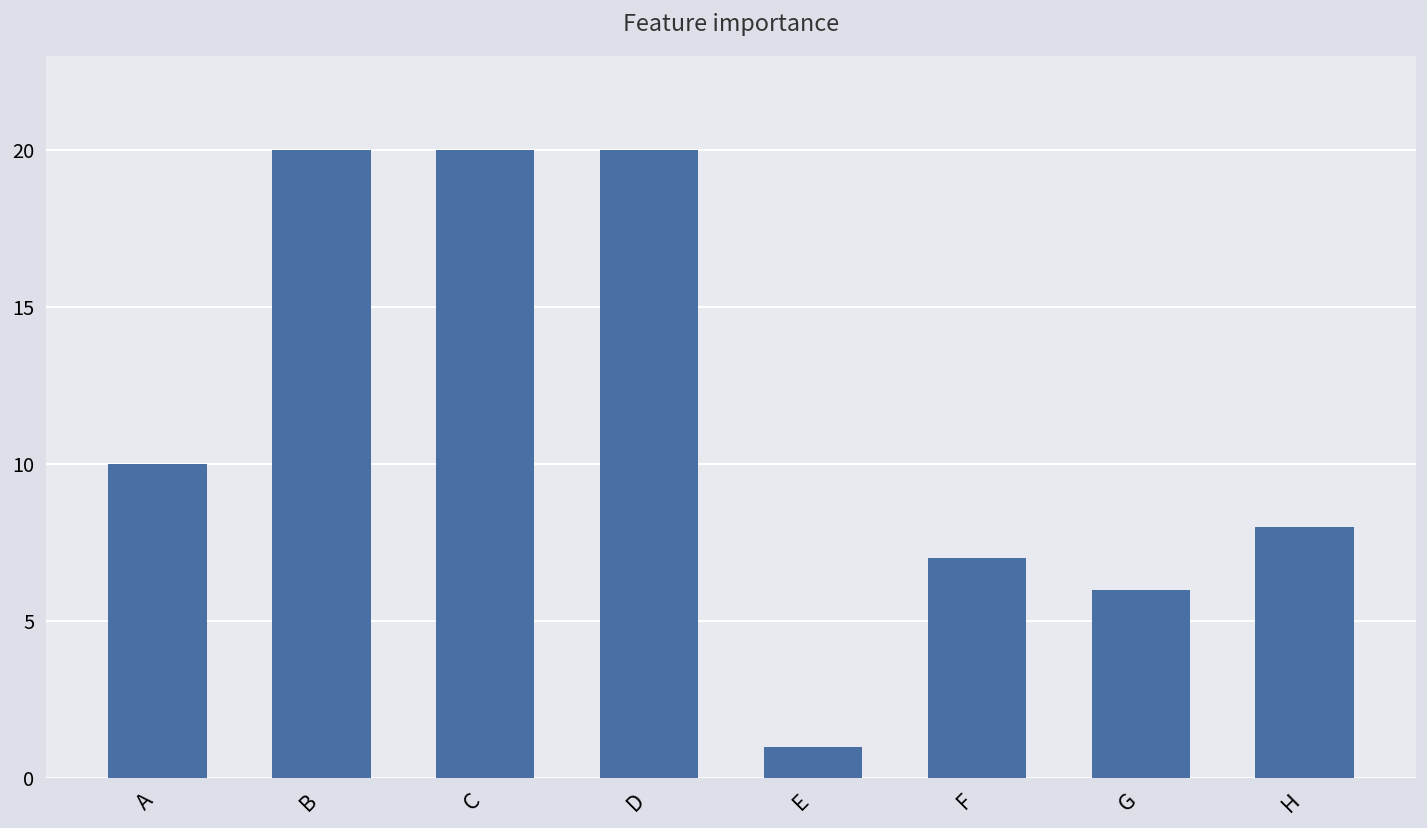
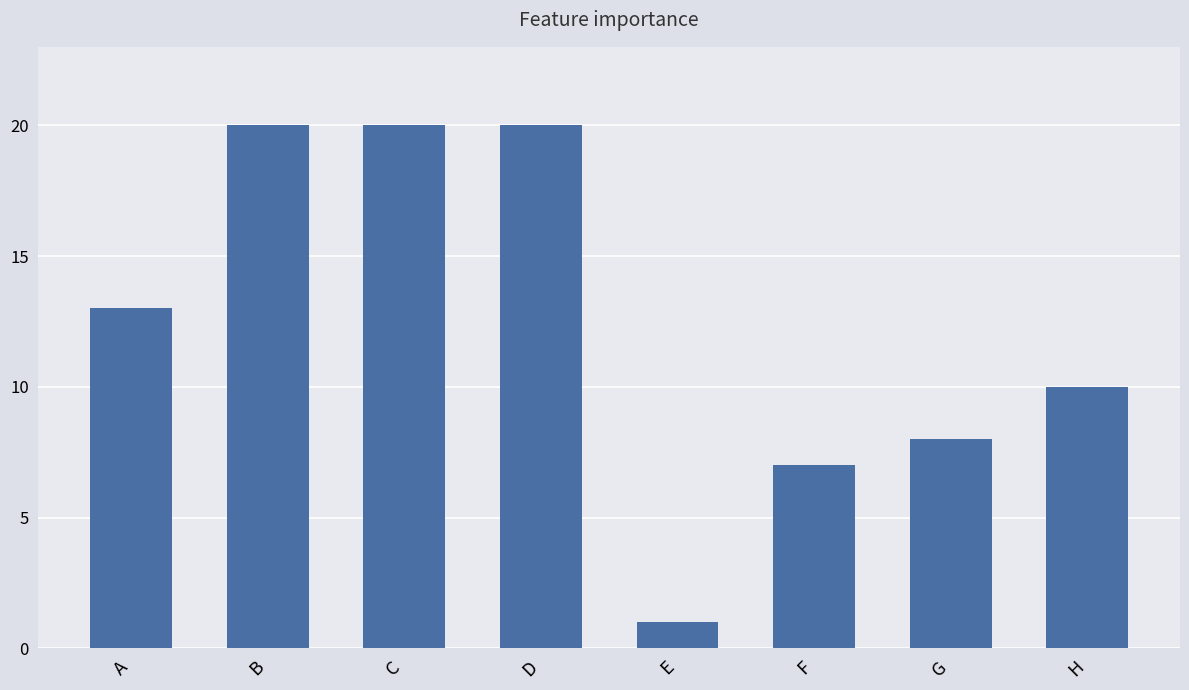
A: 10 -> 13
G: 6 -> 8
H: 8 -> 10
